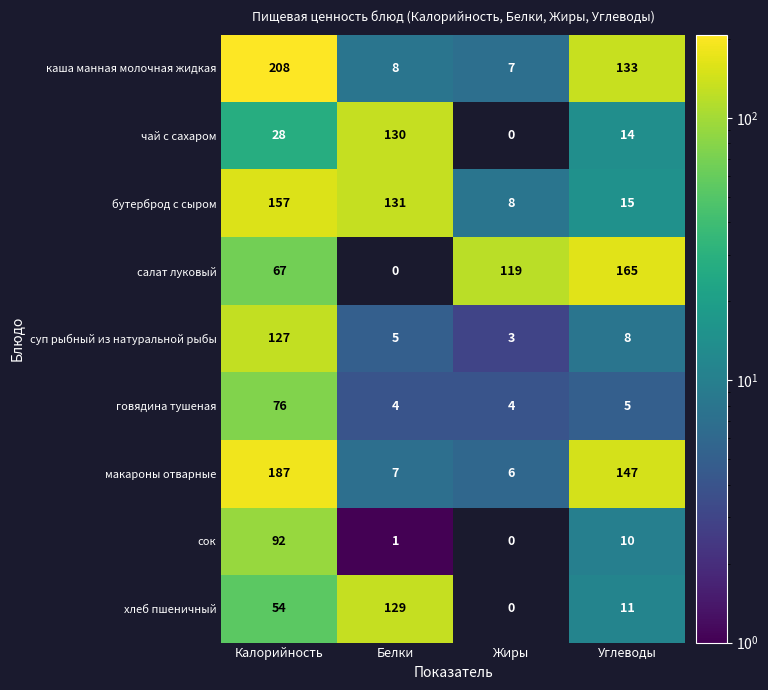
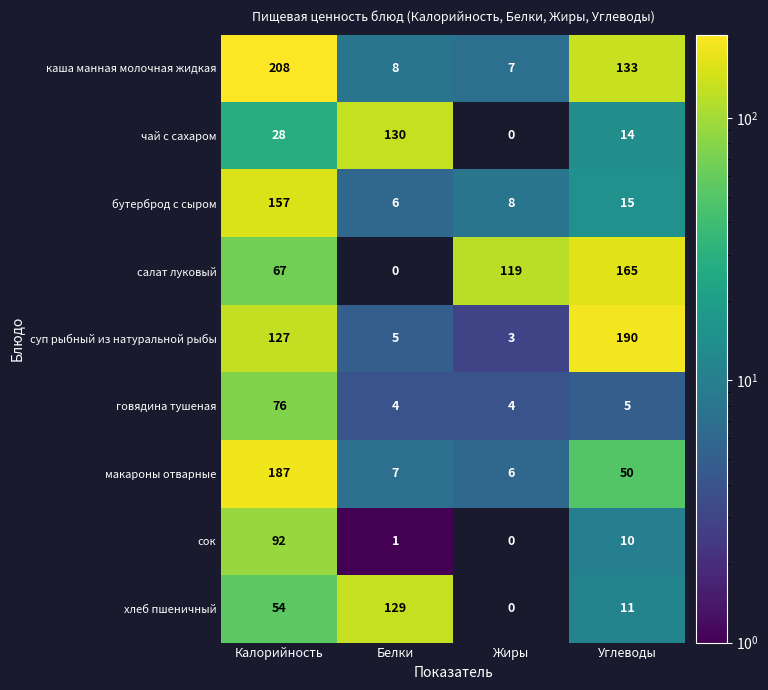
бутерброд с сыром, Белки: 131 -> 6
суп рыбный из натуральной рыбы, Углеводы: 8 -> 190
макароны отварные, Углеводы: 147 -> 50
